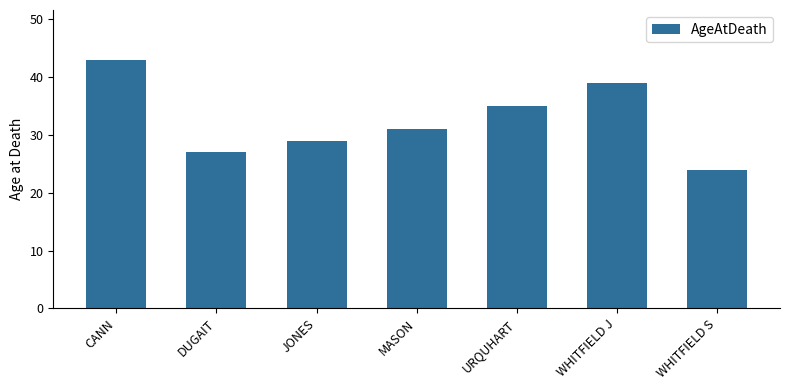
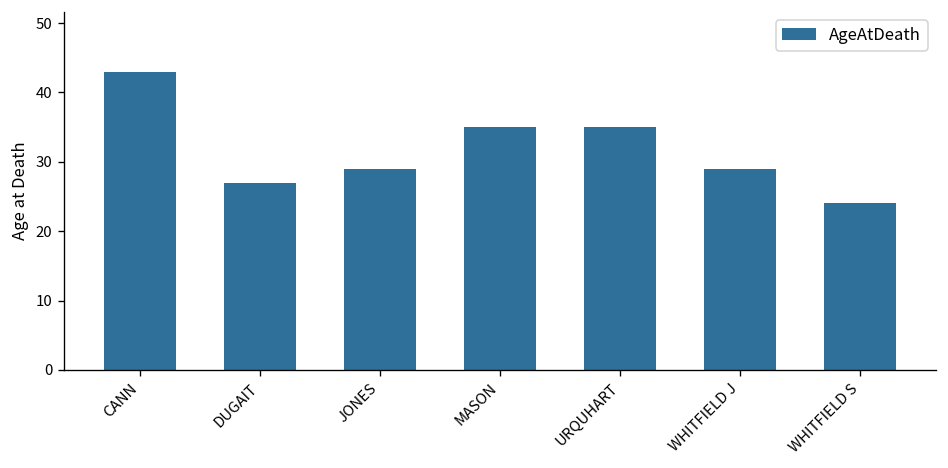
MASON: 31 -> 35
WHITFIELD J: 39 -> 29
